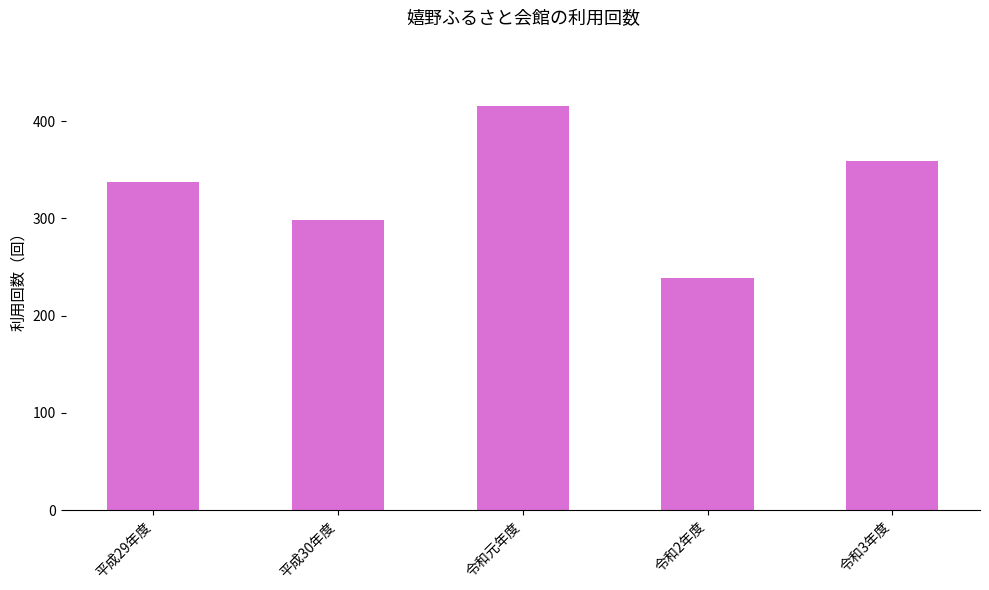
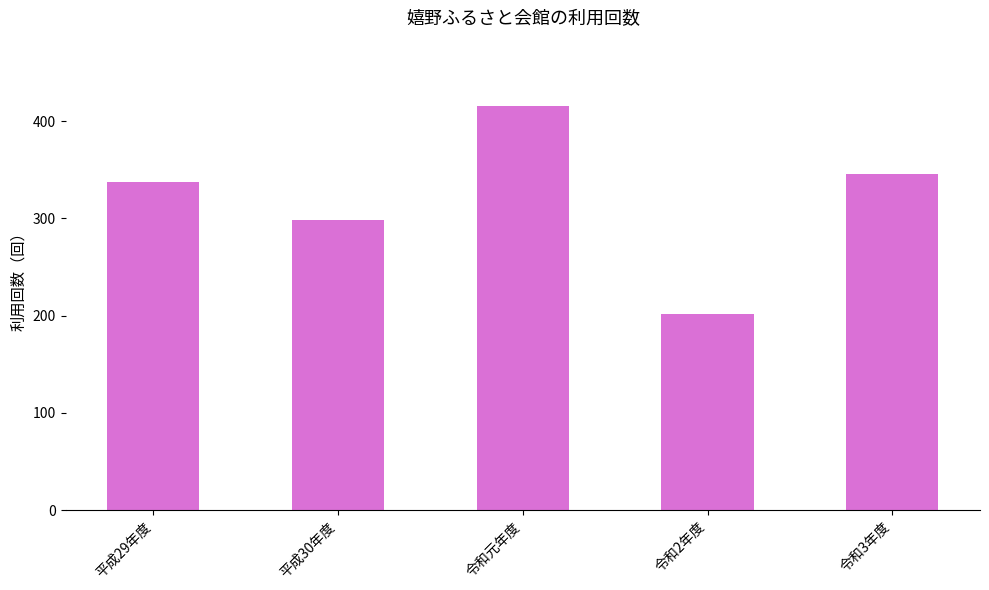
令和2年度: 240 -> 200
令和3年度: 360 -> 350
